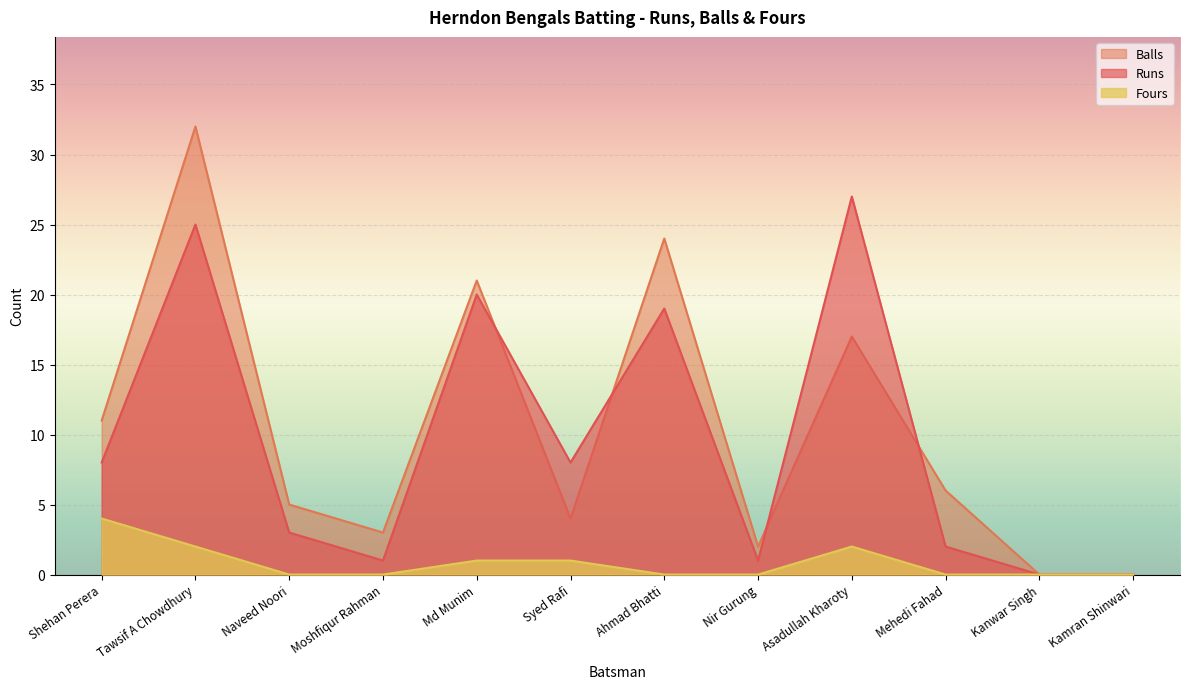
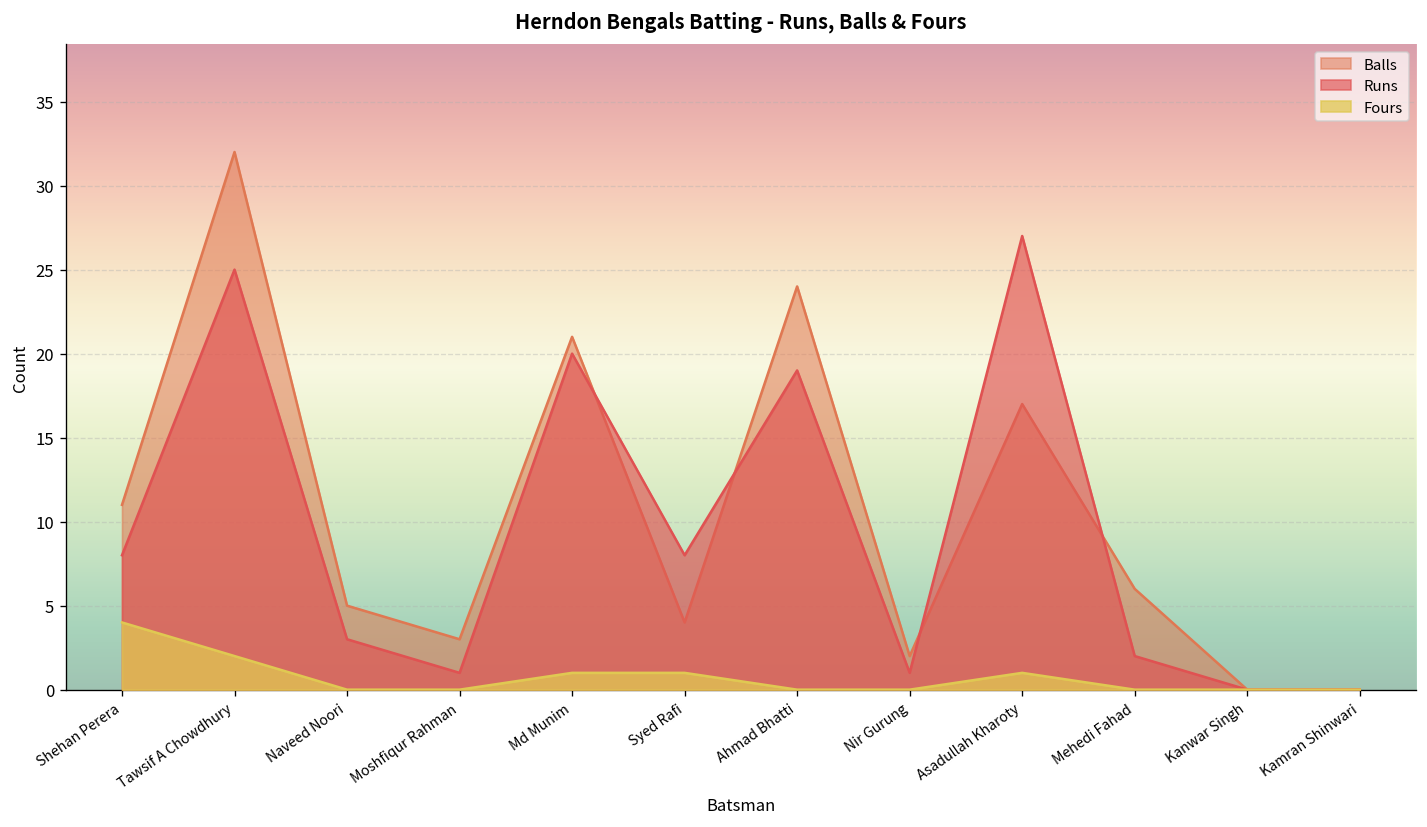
Fours, Asadullah Kharoty: 2 -> 1
